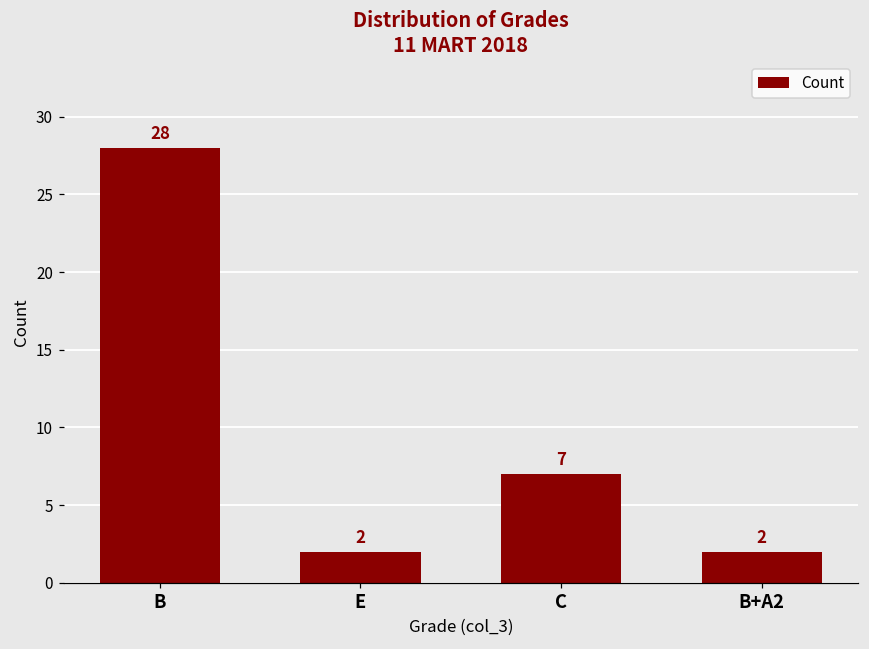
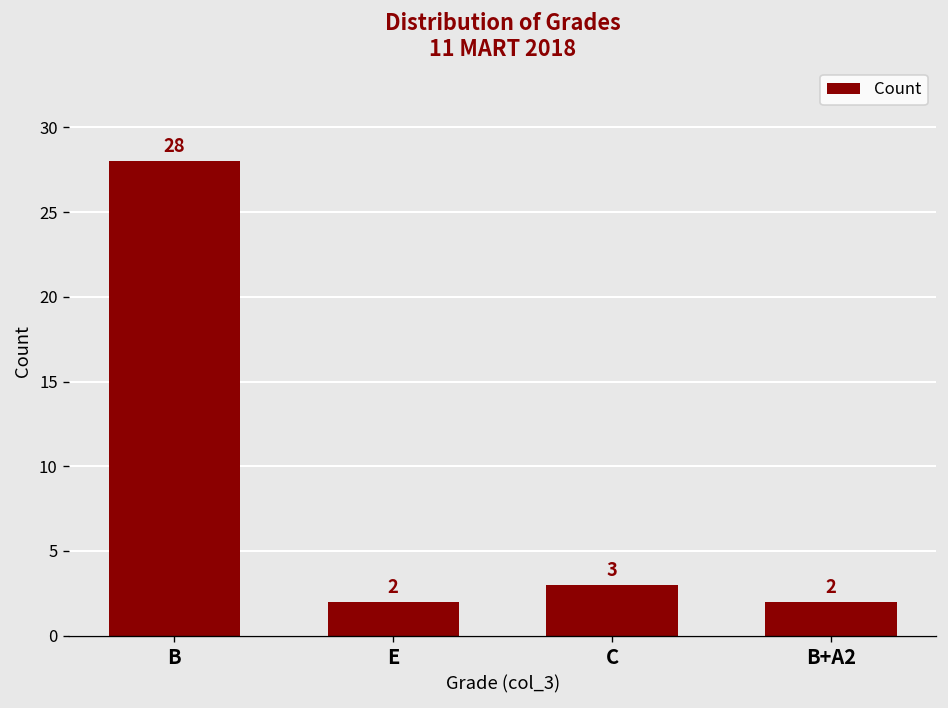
C: 7 -> 3
